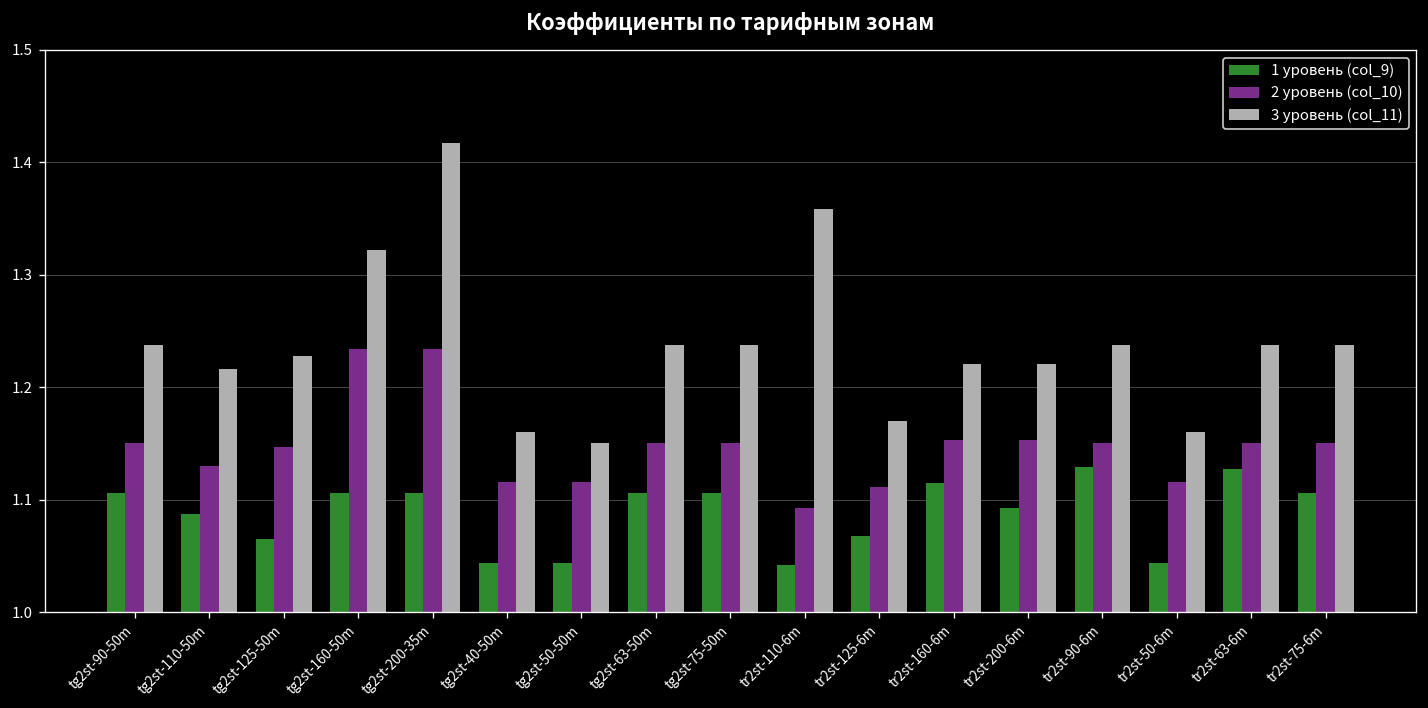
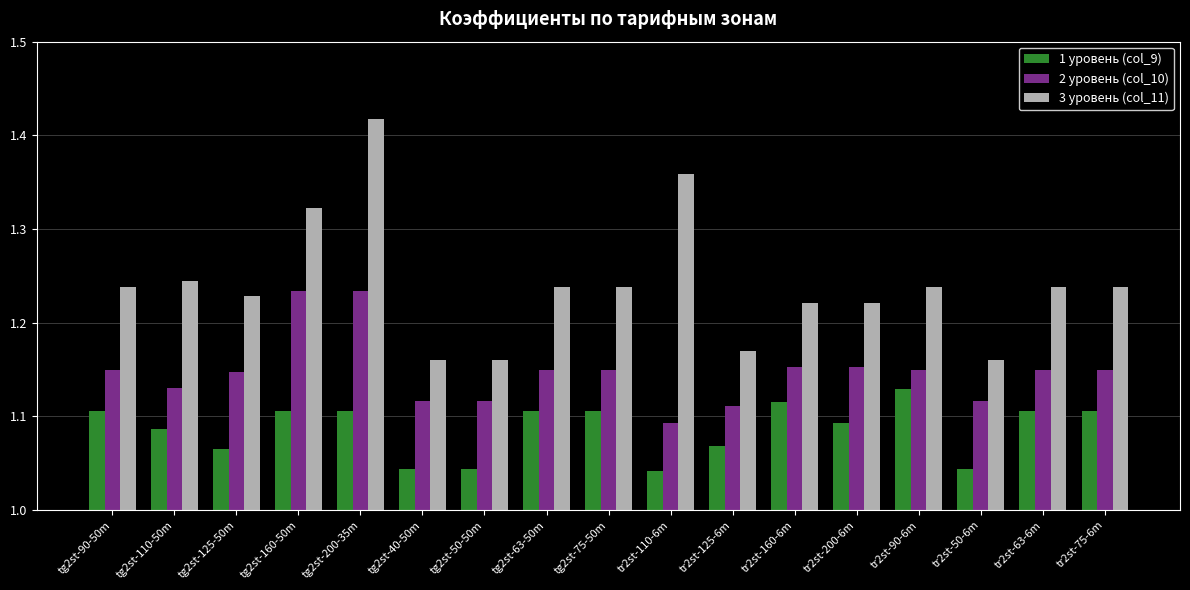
3 уровень (col_11), tg2st-110-50m: 1.22 -> 1.24
3 уровень (col_11), tg2st-50-50m: 1.15 -> 1.16
1 уровень (col_9), tr2st-63-6m: 1.13 -> 1.11
